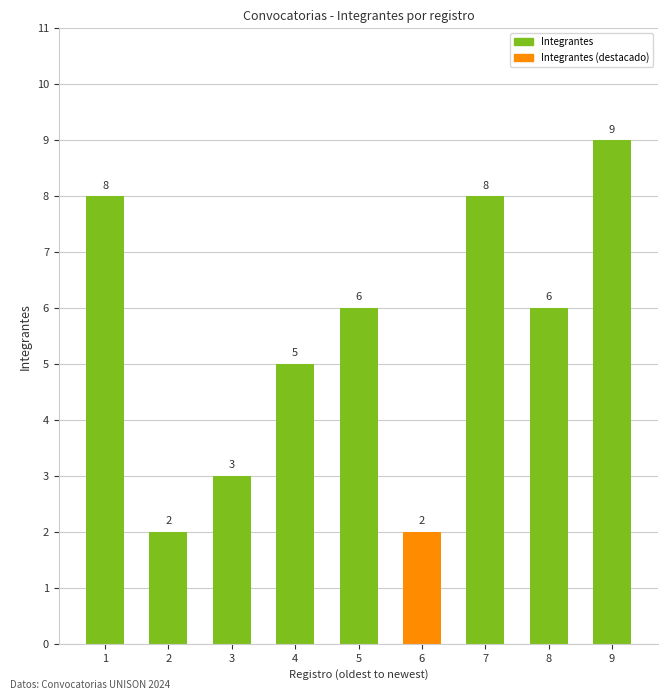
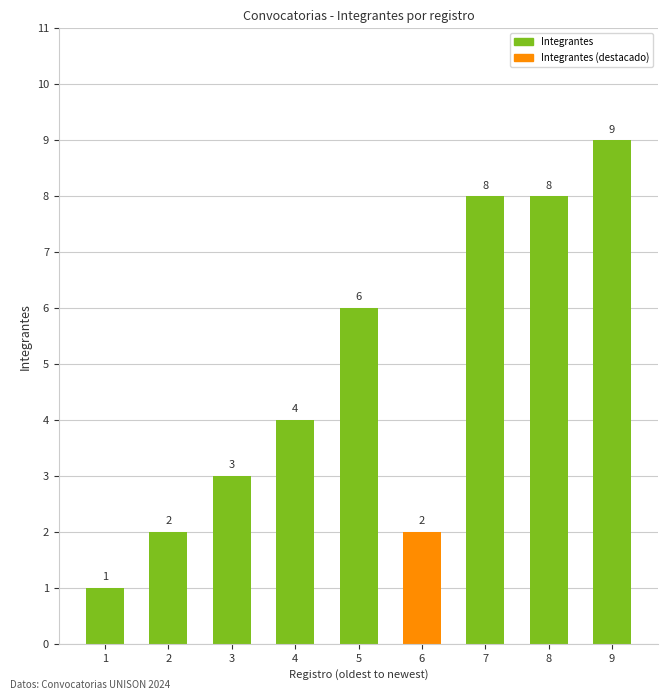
1: 8 -> 1
4: 5 -> 4
8: 6 -> 8
